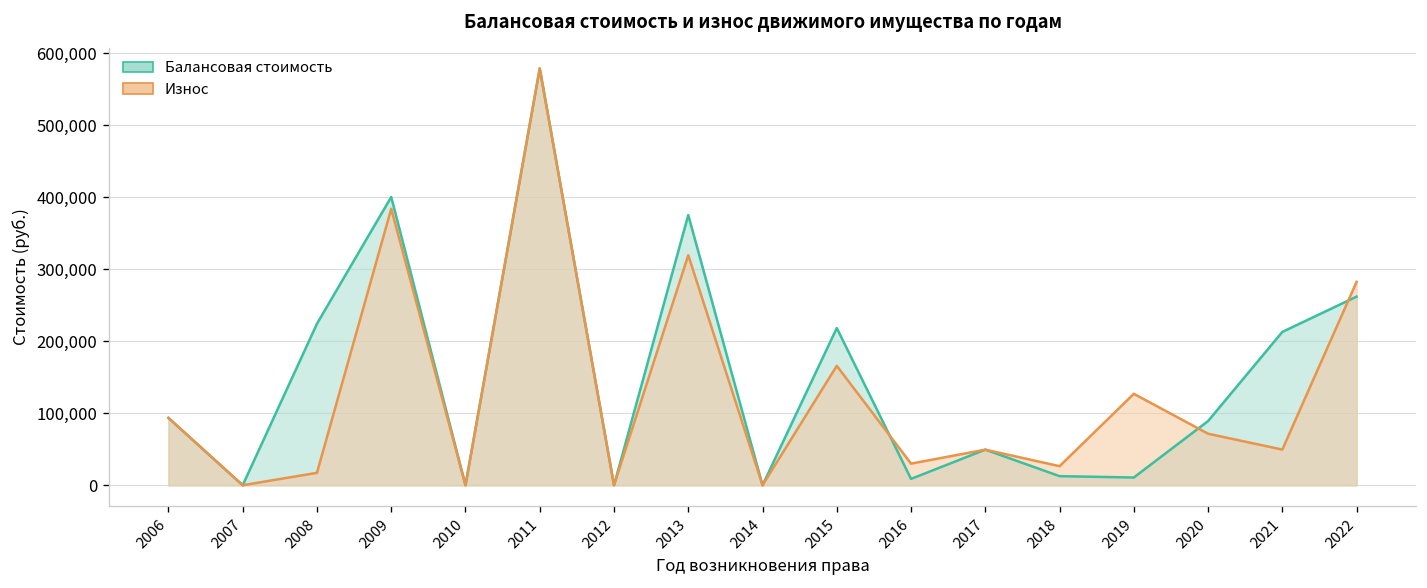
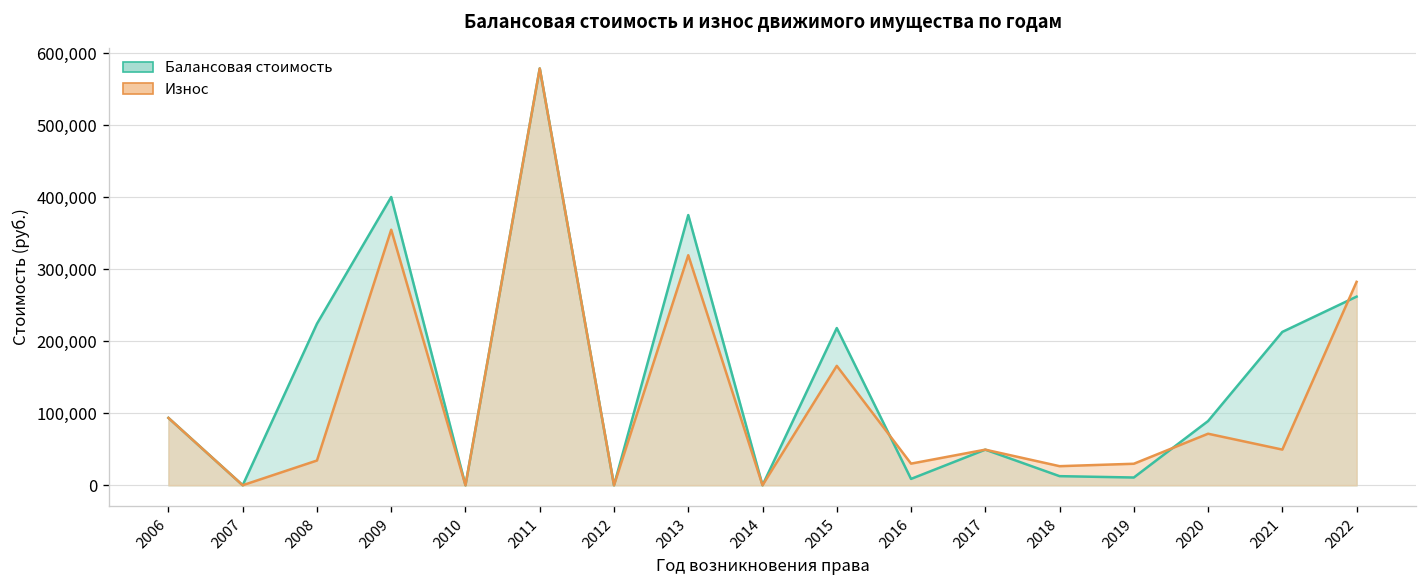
Износ, 2008: 20,000 -> 30,000
Износ, 2009: 380,000 -> 350,000
Износ, 2019: 130,000 -> 30,000
